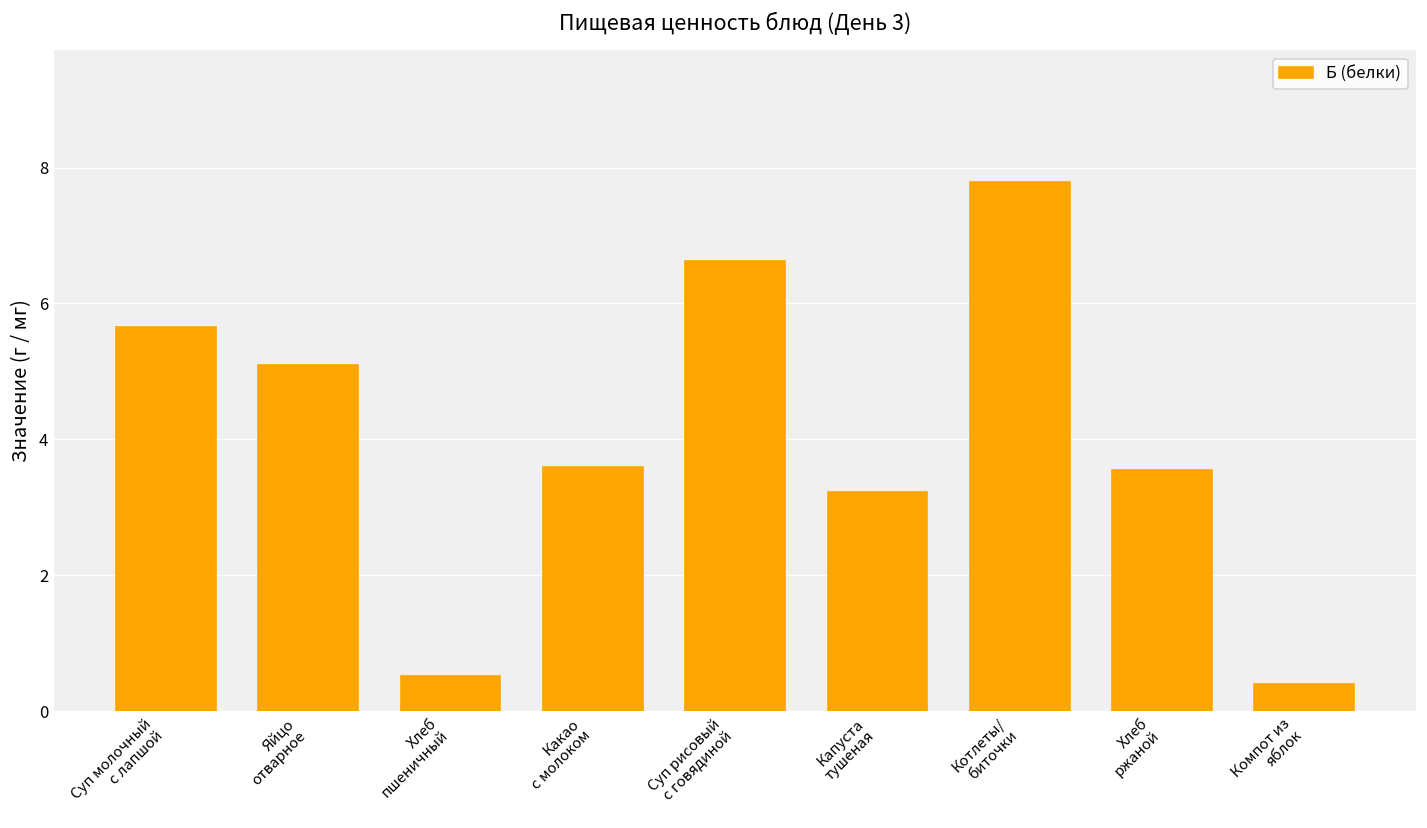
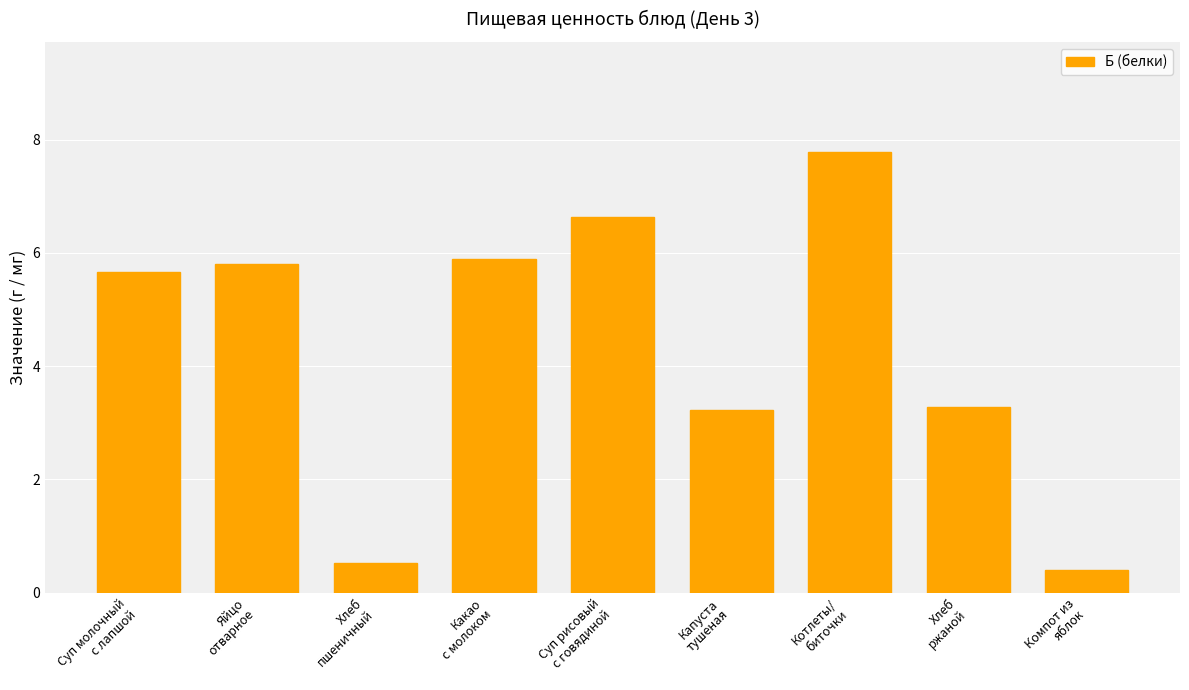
Яйцо отварное: 5.1 -> 5.8
Какао с молоком: 3.6 -> 5.9
Хлеб ржаной: 3.6 -> 3.3
